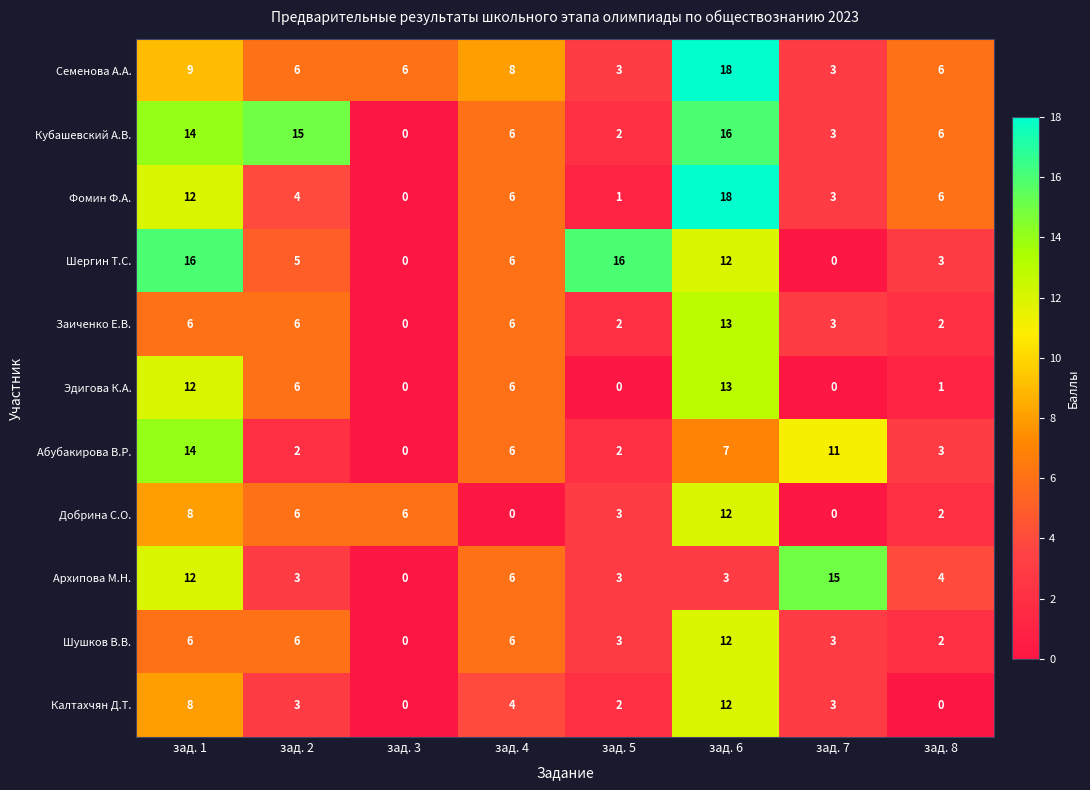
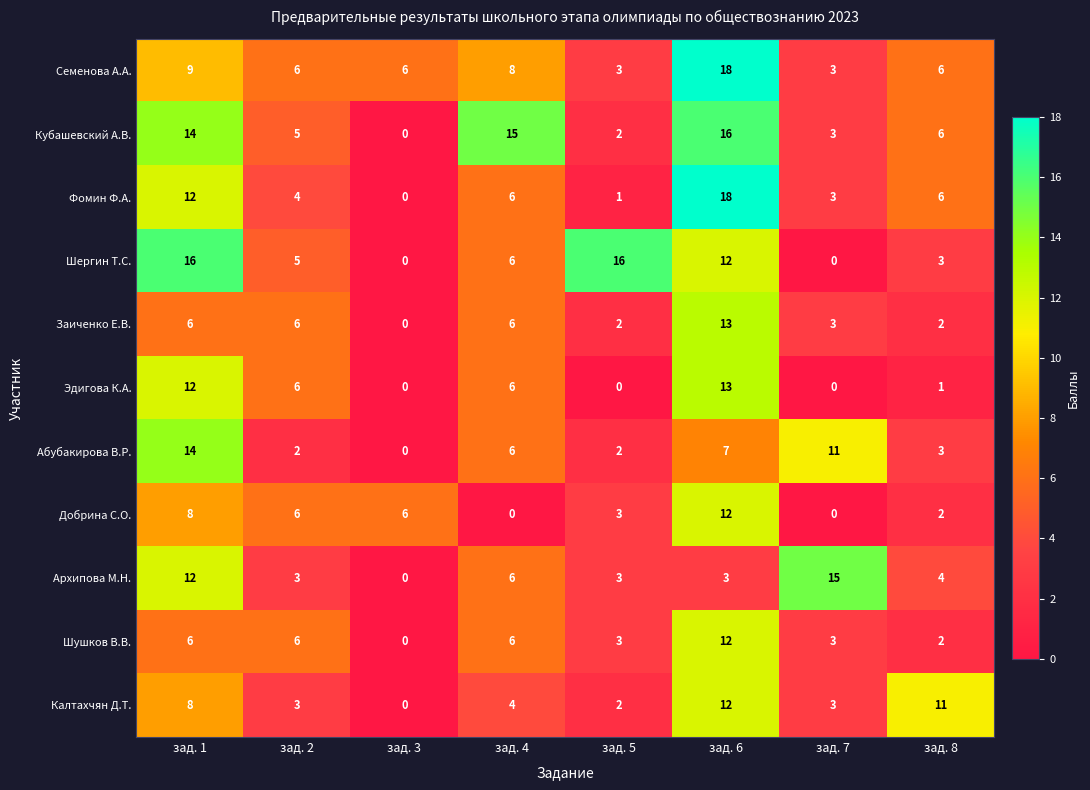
Кубашевский А.В., зад. 2: 15 -> 5
Кубашевский А.В., зад. 4: 6 -> 15
Калтахчян Д.Т., зад. 8: 0 -> 11
